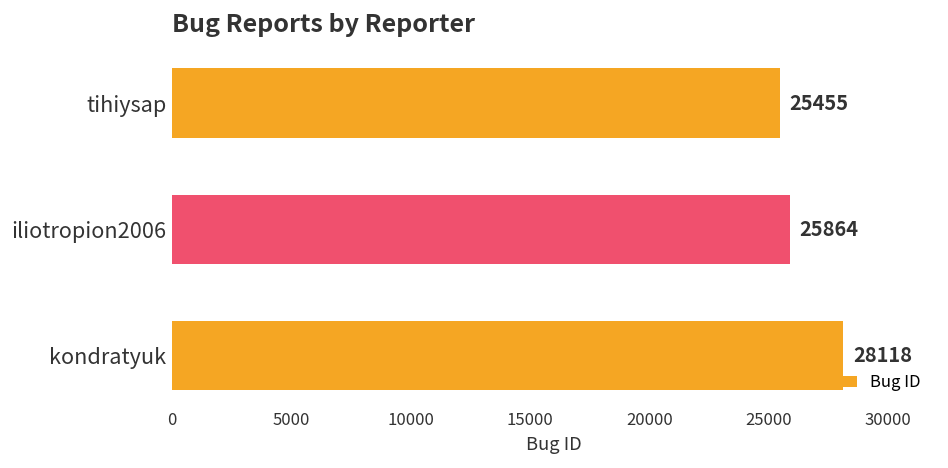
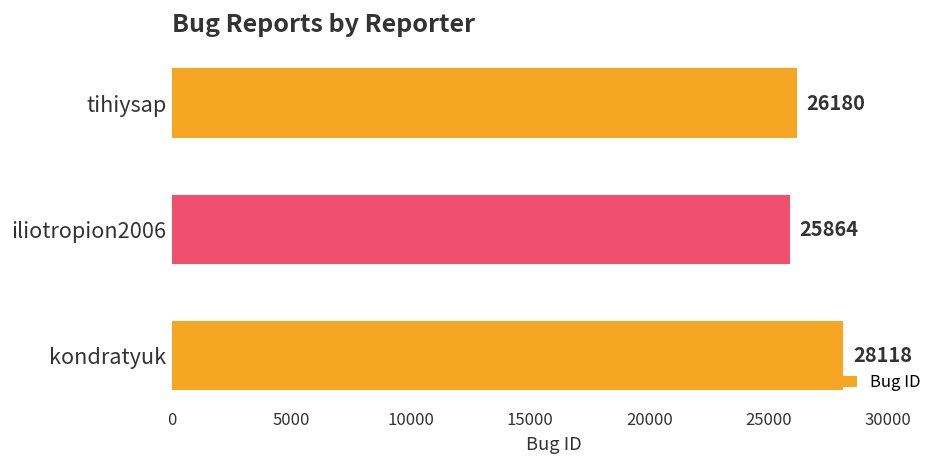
tihiysap: 25455 -> 26180
